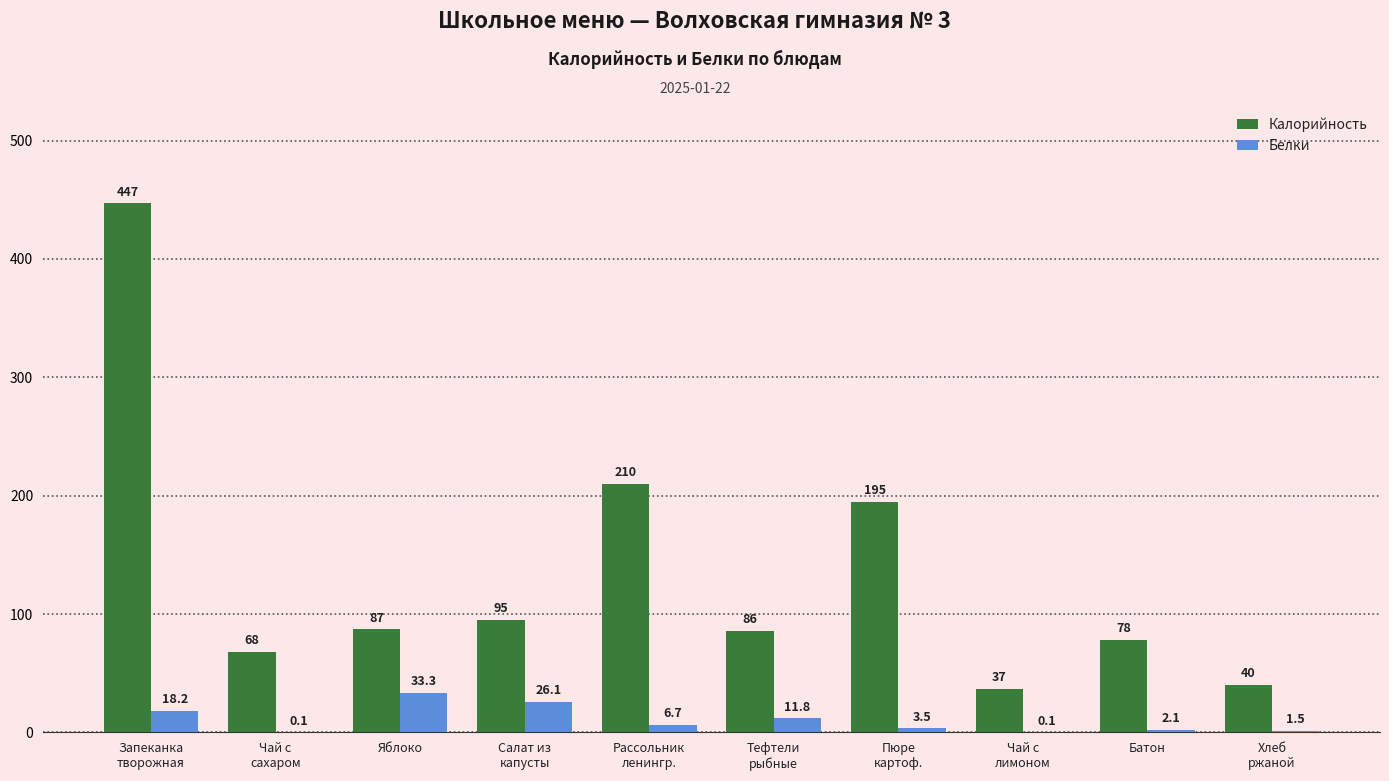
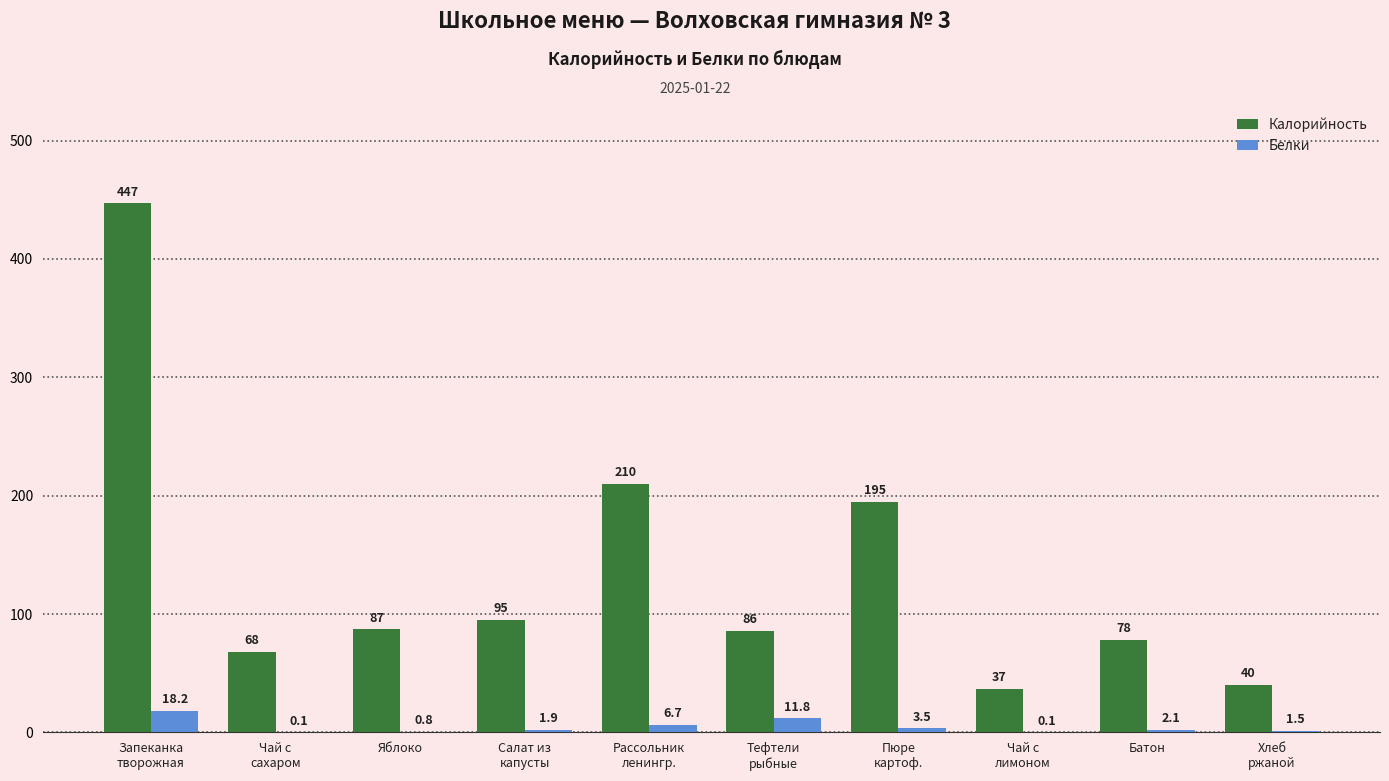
Белки, Яблоко: 33.3 -> 0.8
Белки, Салат из капусты: 26.1 -> 1.9
